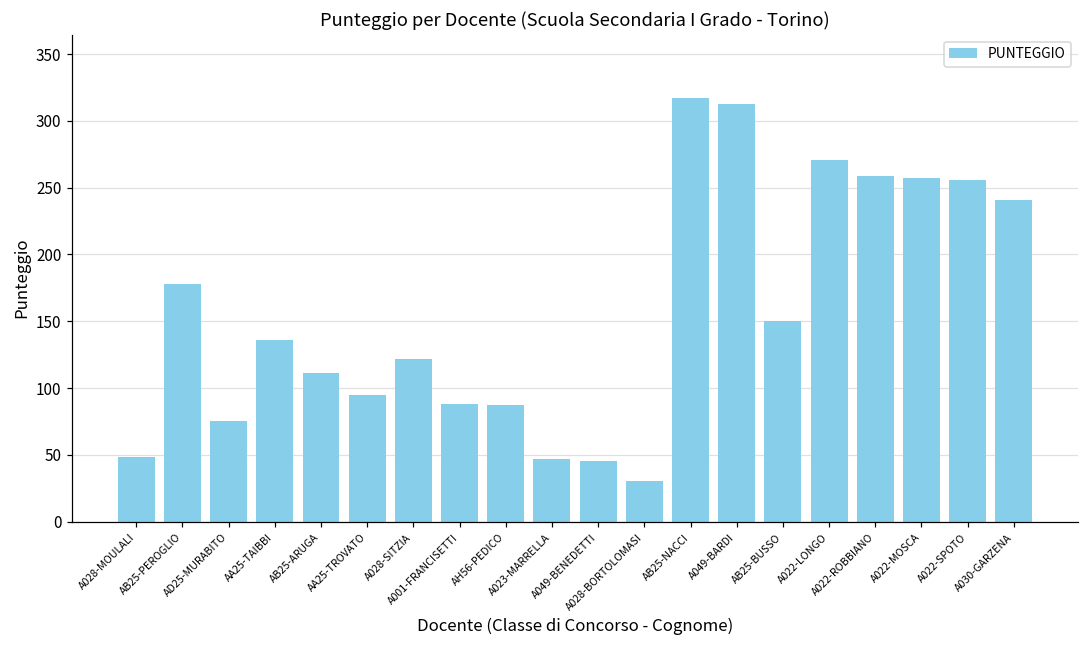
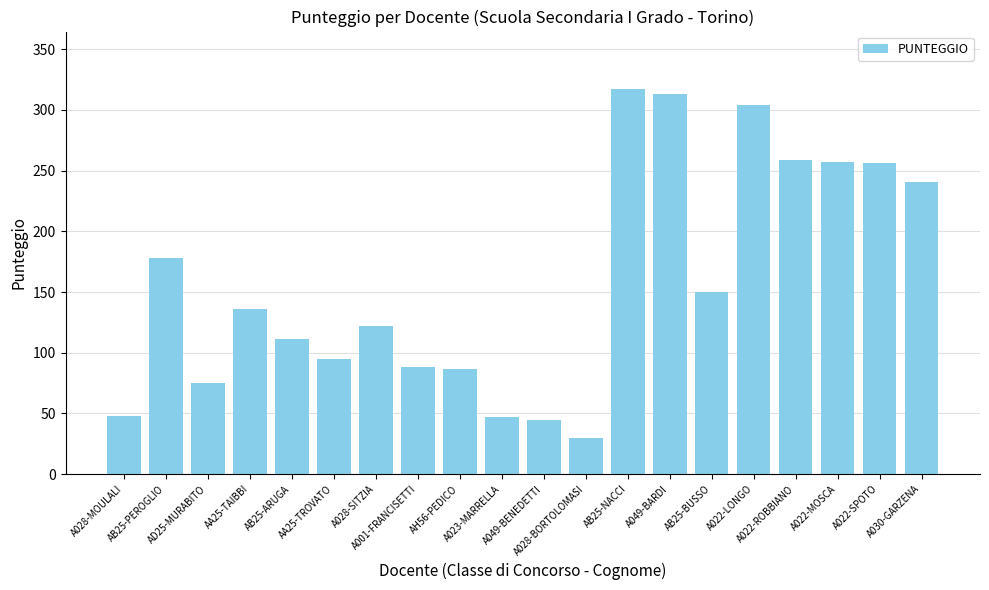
A022-LONGO: 271 -> 304
